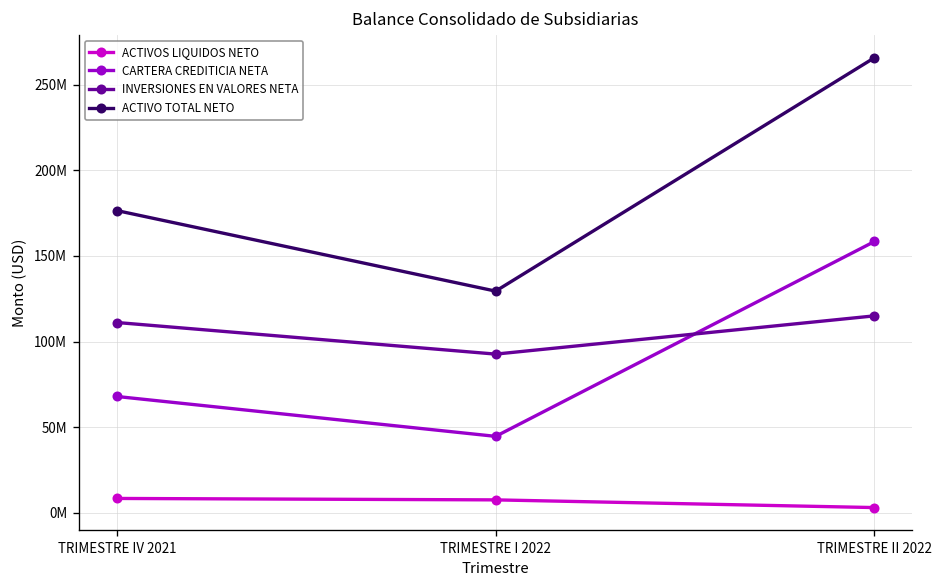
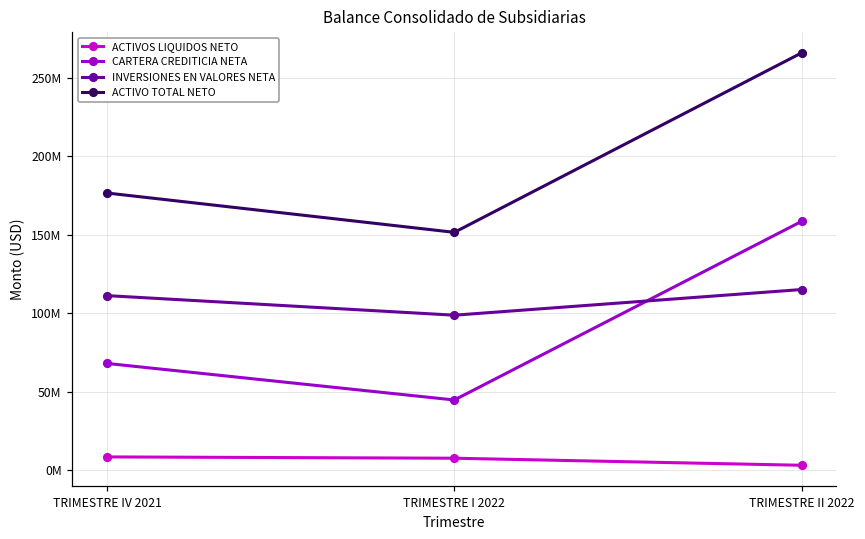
INVERSIONES EN VALORES NETA, TRIMESTRE I 2022: 93000000 -> 99000000
ACTIVO TOTAL NETO, TRIMESTRE I 2022: 129000000 -> 151000000
